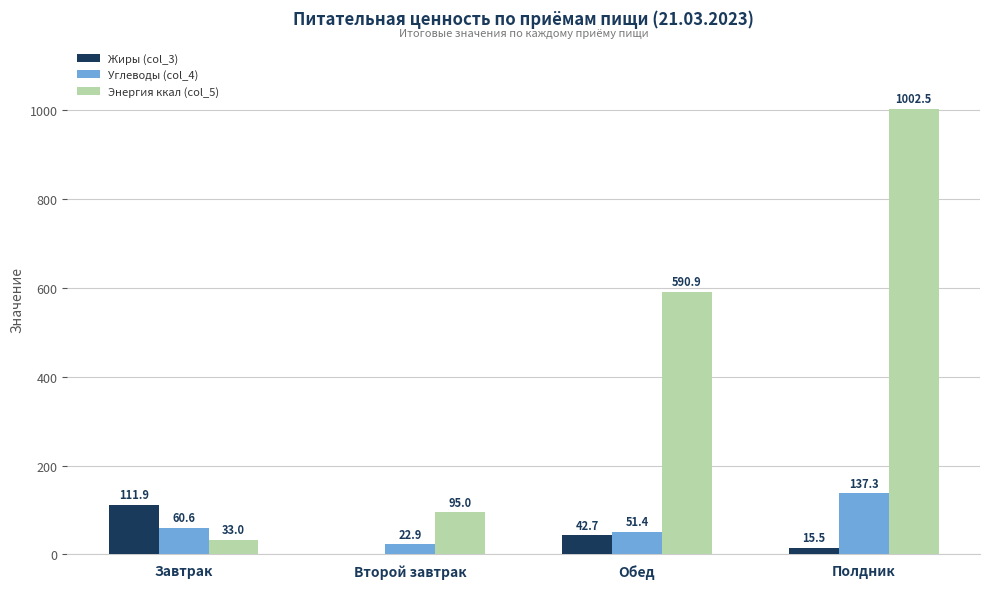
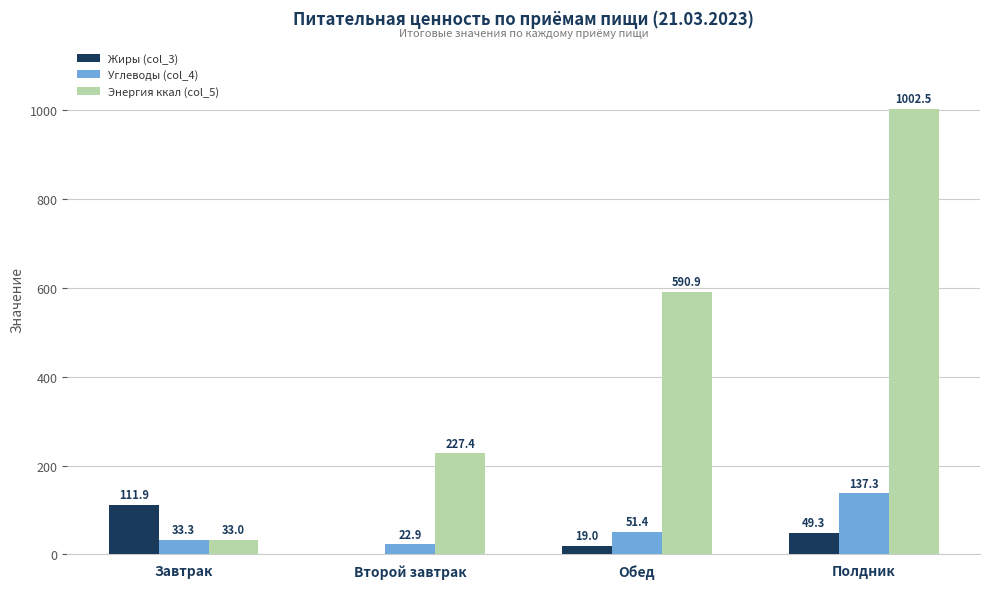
Углеводы (col_4), Завтрак: 60.6 -> 33.3
Энергия ккал (col_5), Второй завтрак: 95.0 -> 227.4
Жиры (col_3), Обед: 42.7 -> 19.0
Жиры (col_3), Полдник: 15.5 -> 49.3
